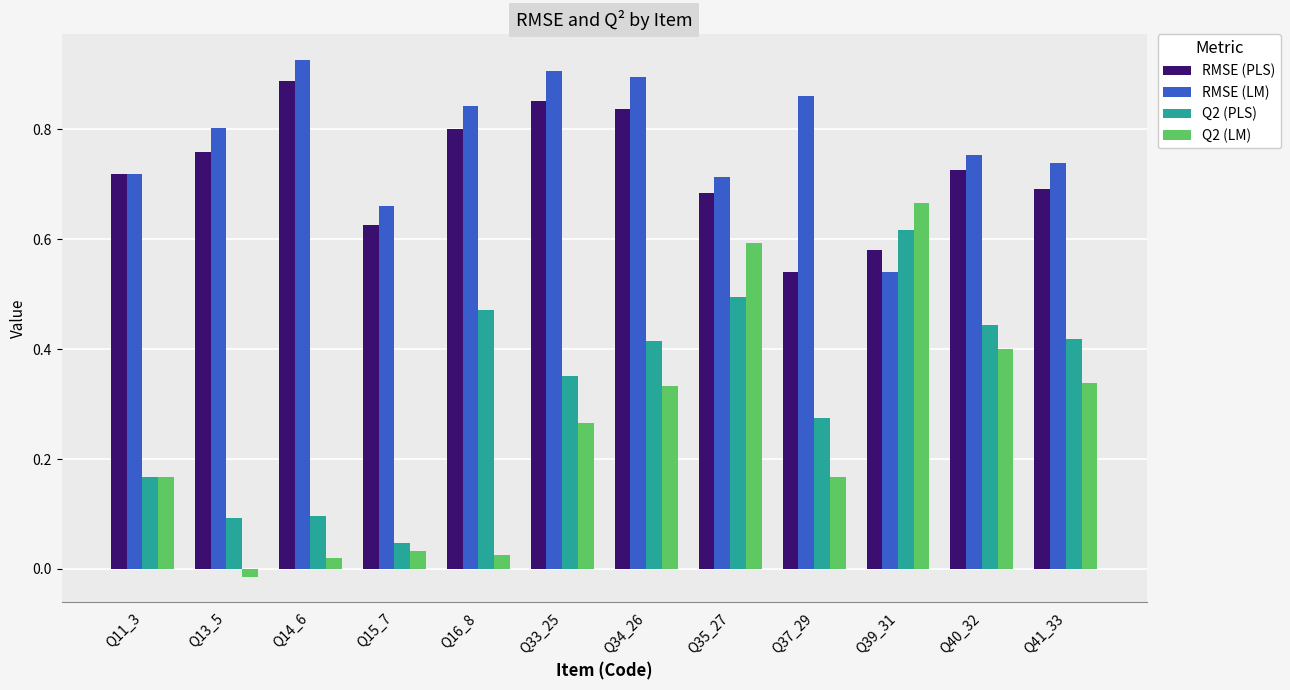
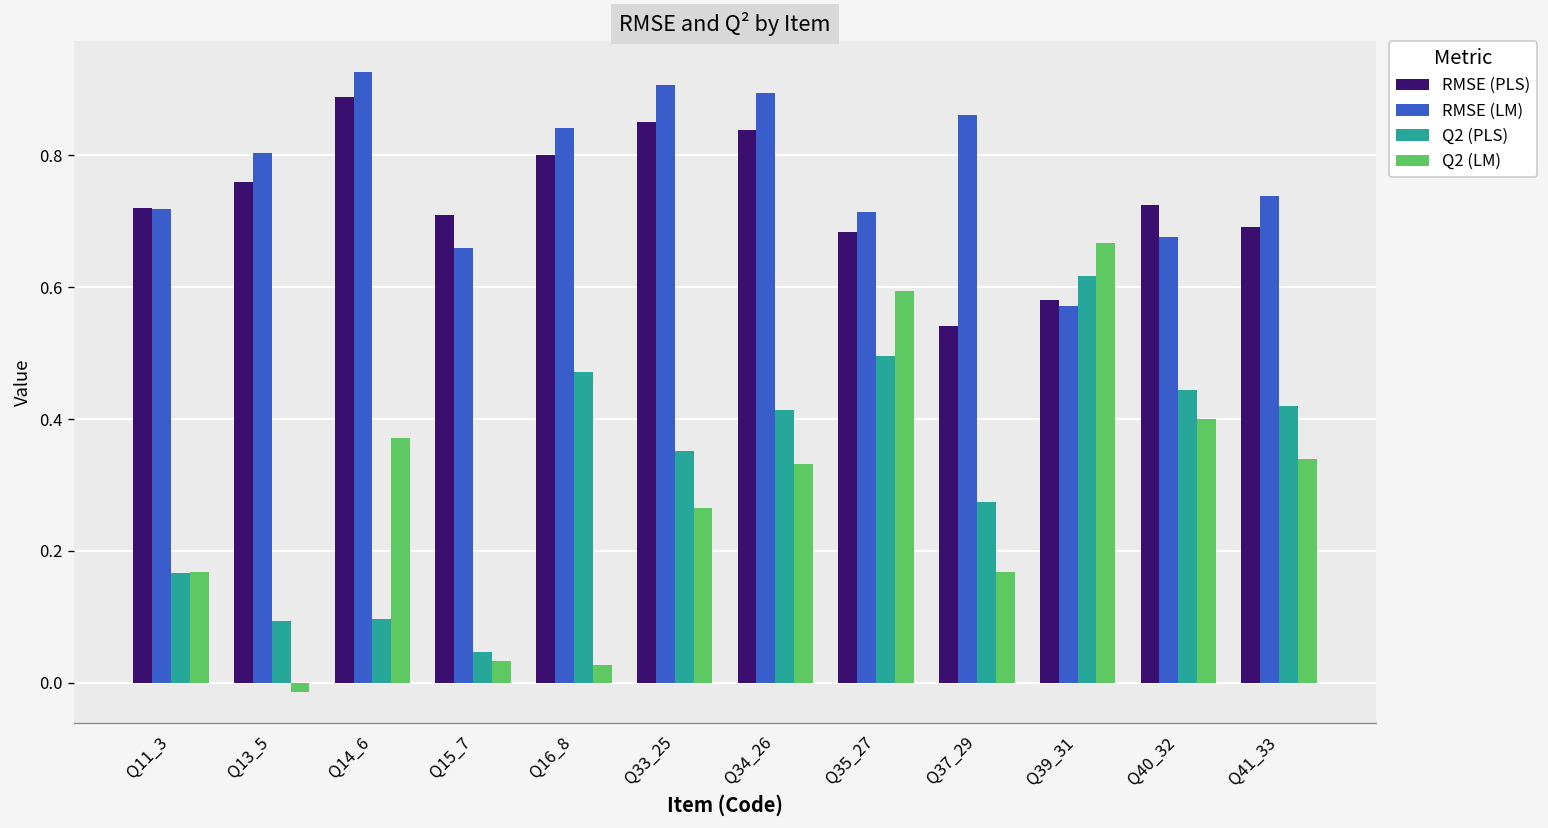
Q2 (LM), Q14_6: 0.02 -> 0.37
RMSE (PLS), Q15_7: 0.63 -> 0.71
RMSE (LM), Q39_31: 0.54 -> 0.57
RMSE (LM), Q40_32: 0.75 -> 0.68
